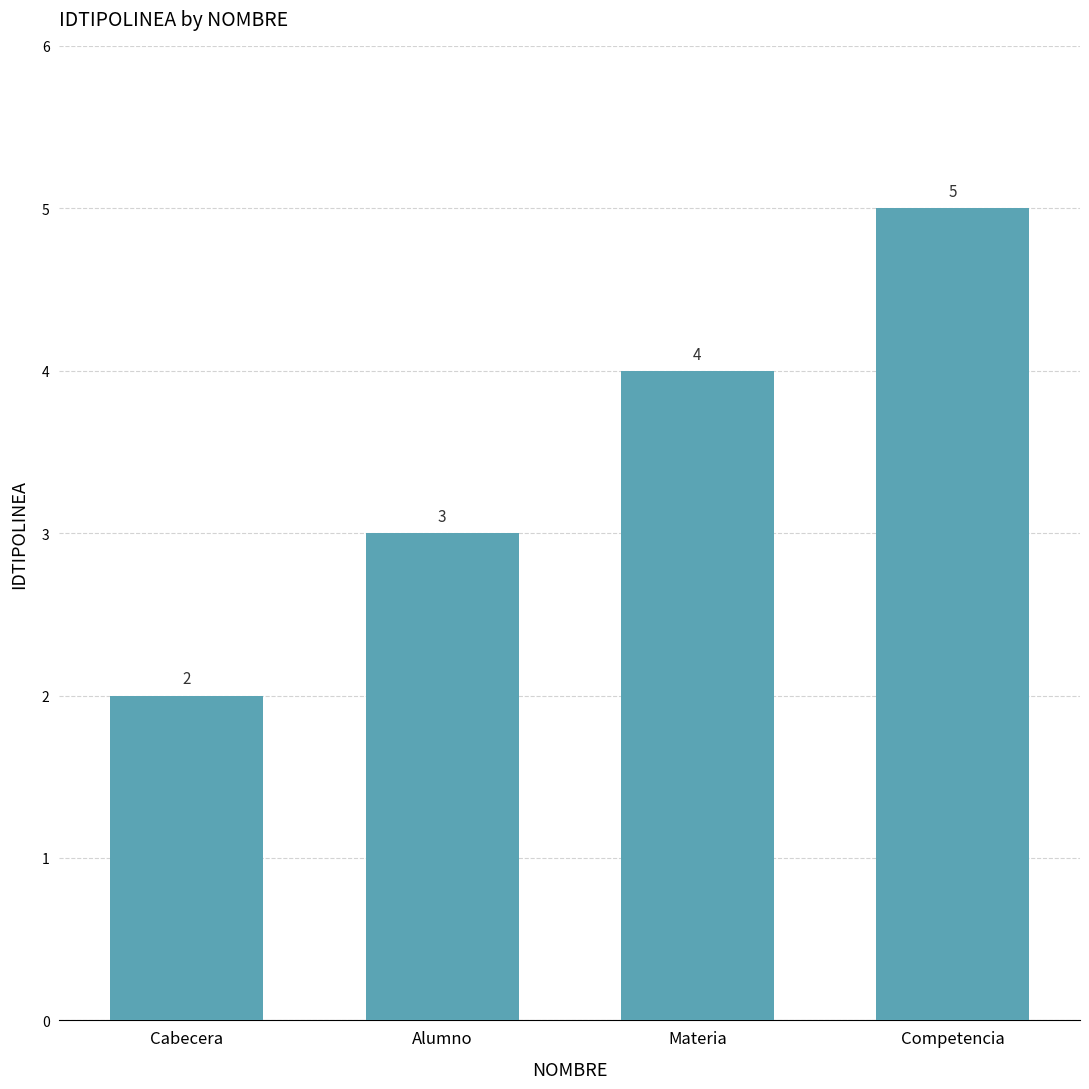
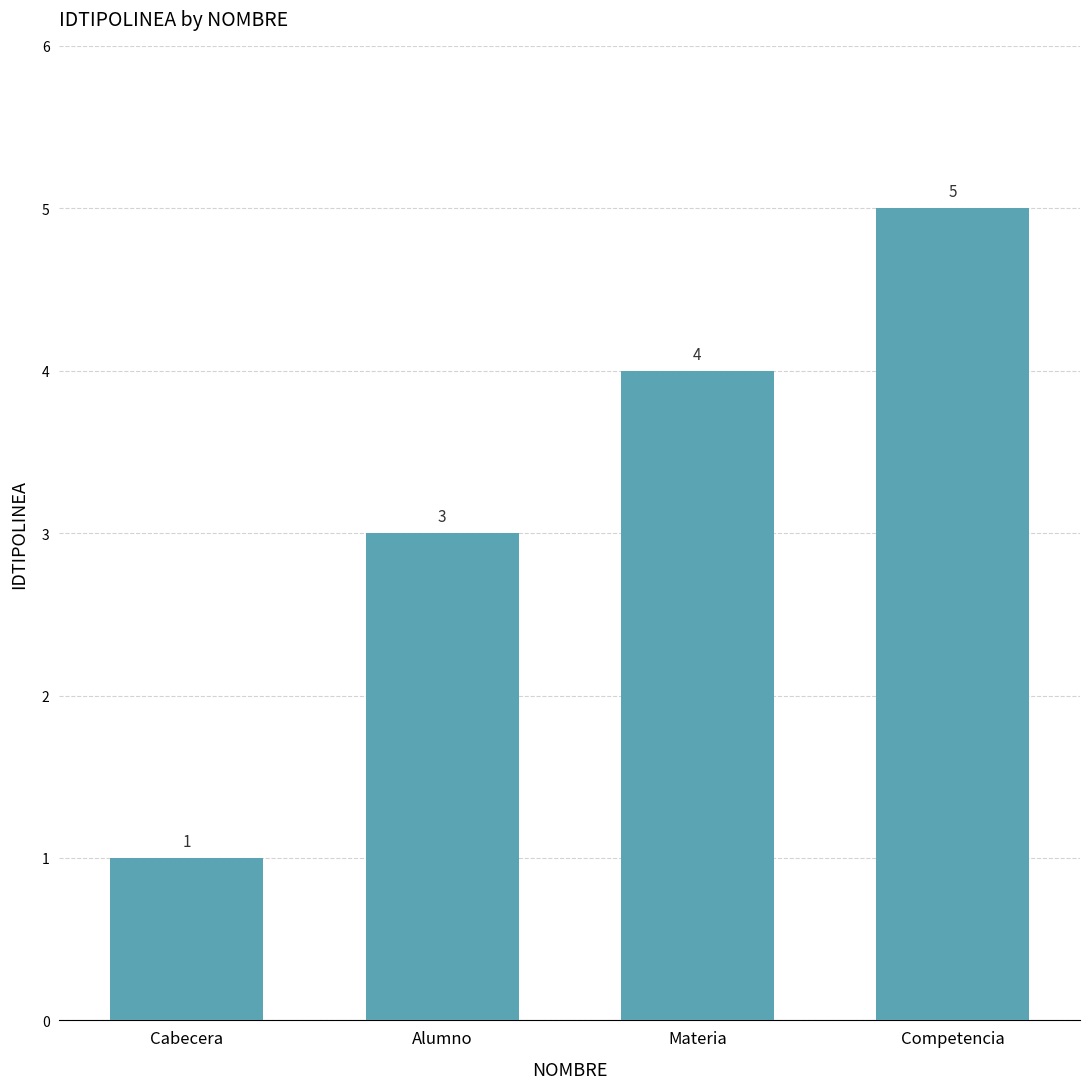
Cabecera: 2 -> 1
